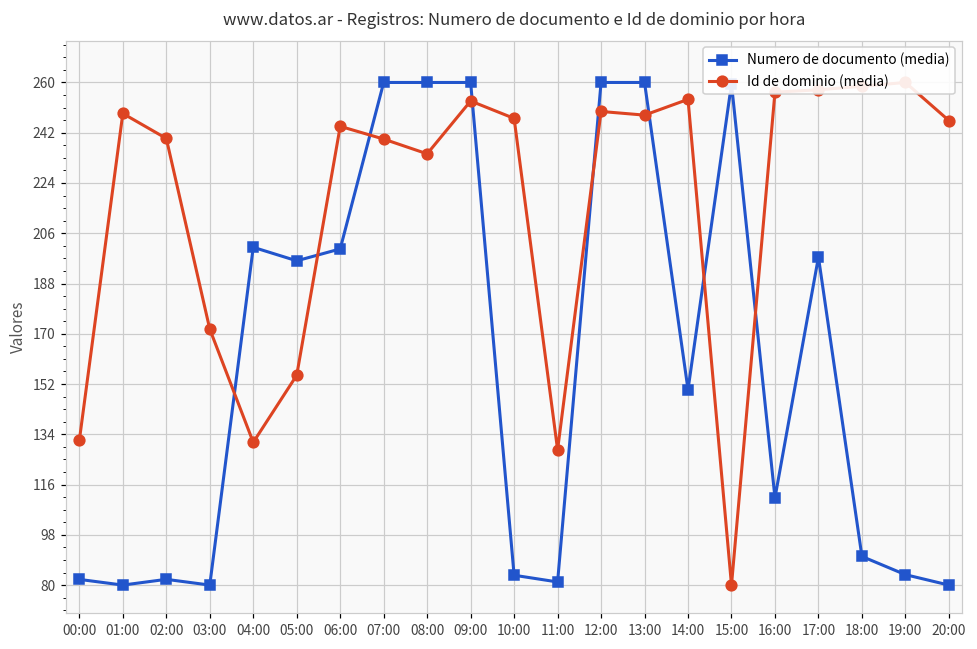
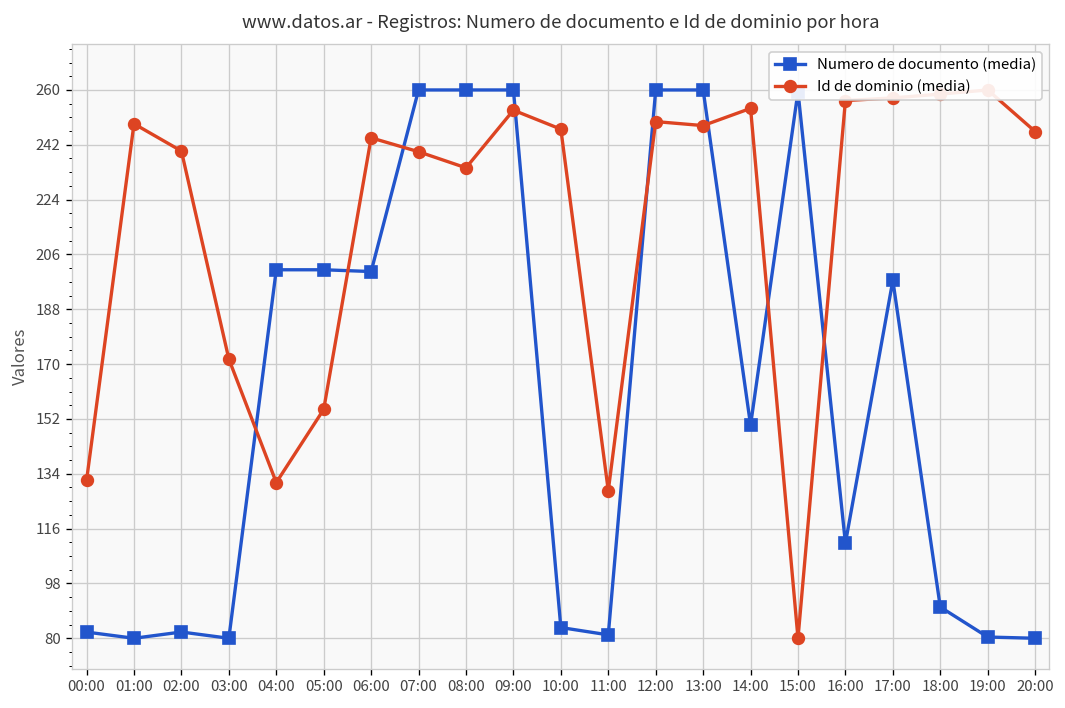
Numero de documento (media), 05:00: 196 -> 201
Numero de documento (media), 19:00: 84 -> 80
